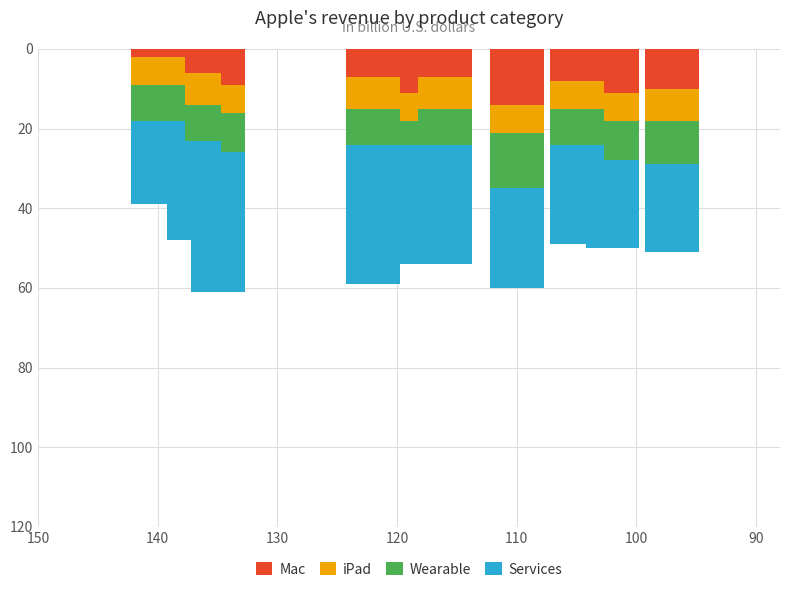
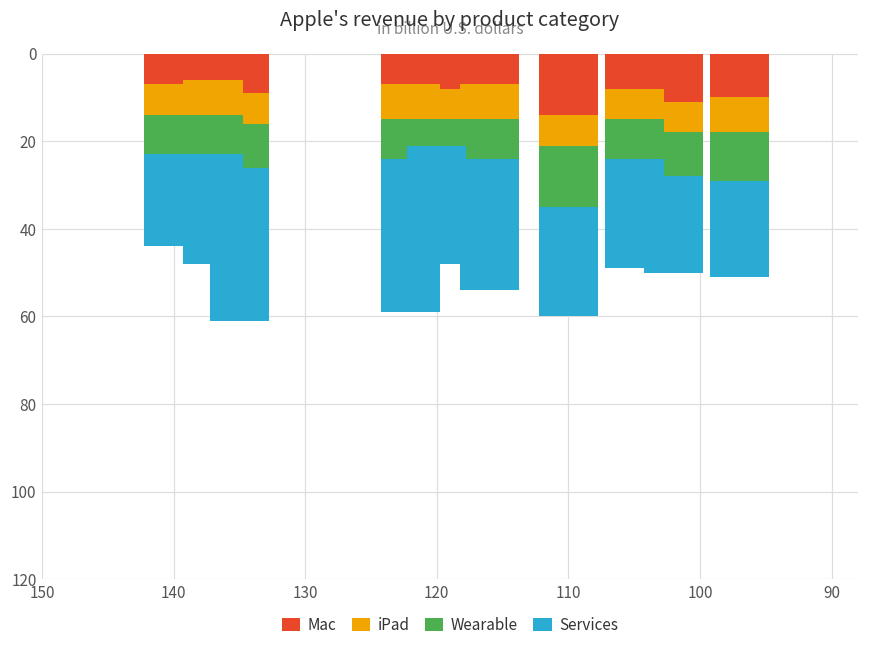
Mac, 140: 2 -> 7
Mac, 120: 11 -> 8
Services, 120: 30 -> 27
